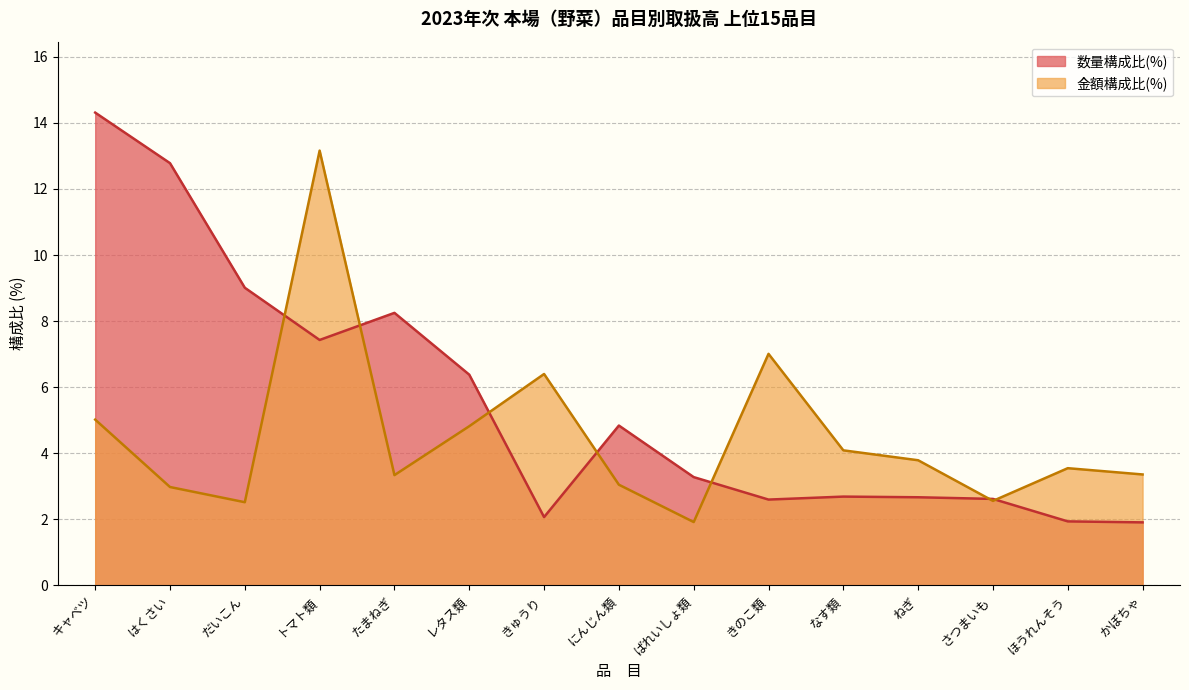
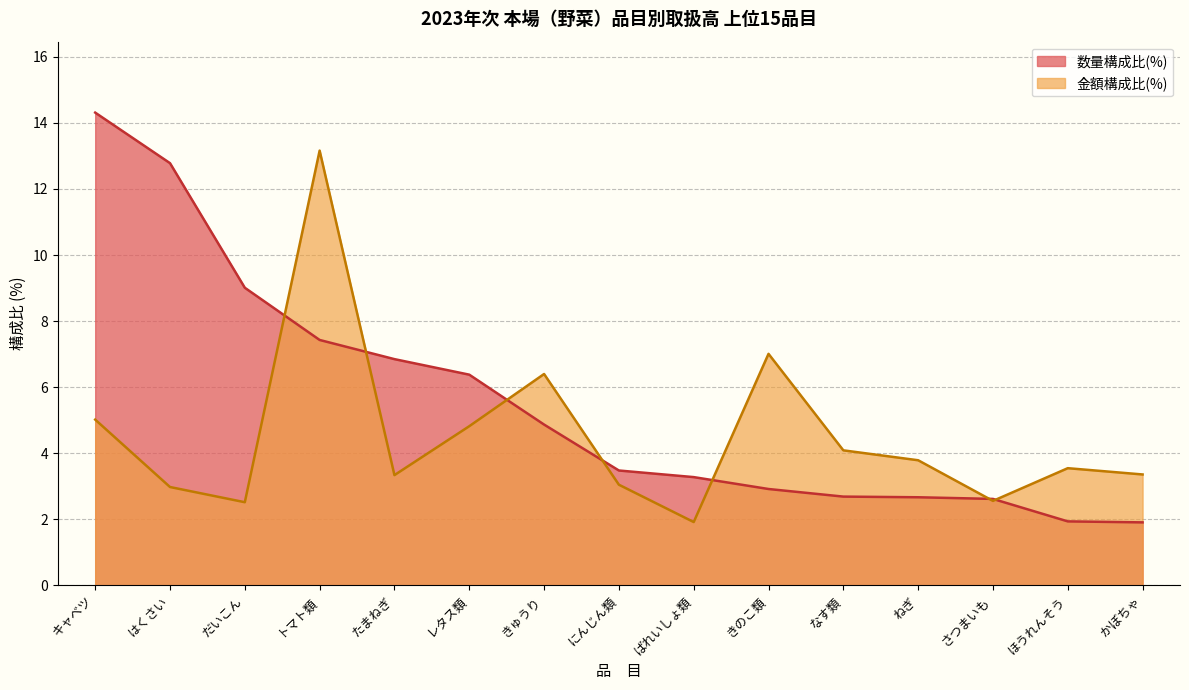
数量構成比(%), たまねぎ: 8.3 -> 6.9
数量構成比(%), きゅうり: 2.1 -> 4.9
数量構成比(%), にんじん類: 4.8 -> 3.5
数量構成比(%), きのこ類: 2.6 -> 2.9
